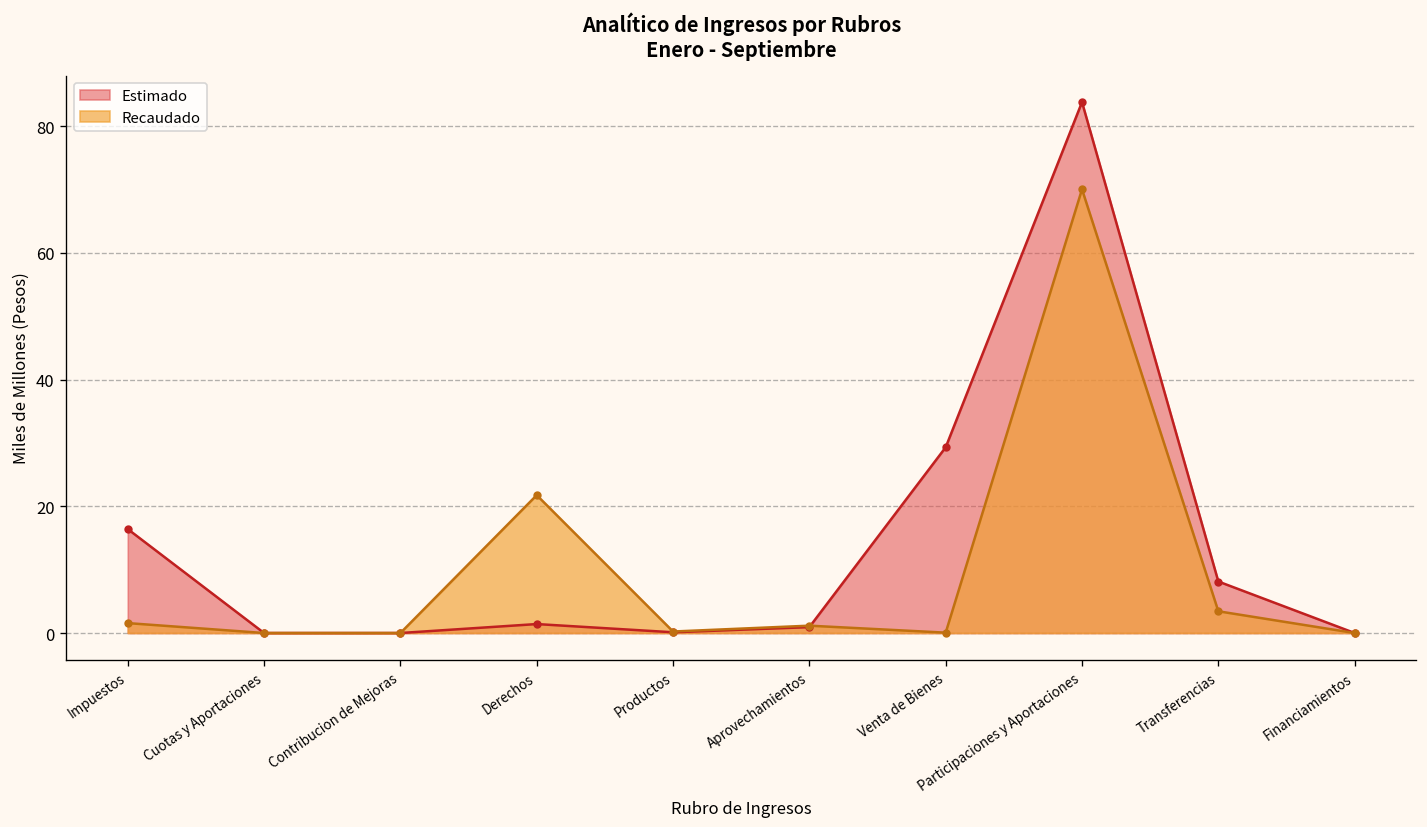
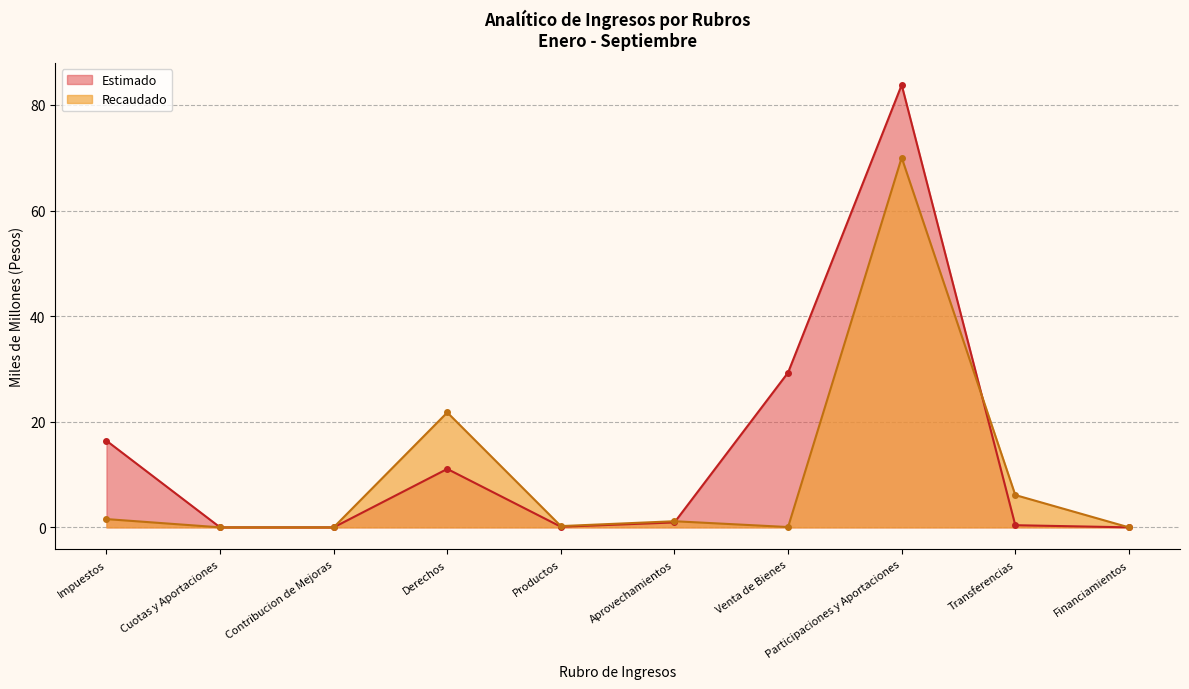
Estimado, Derechos: 1 -> 11
Estimado, Transferencias: 8 -> 0
Recaudado, Transferencias: 3 -> 6
